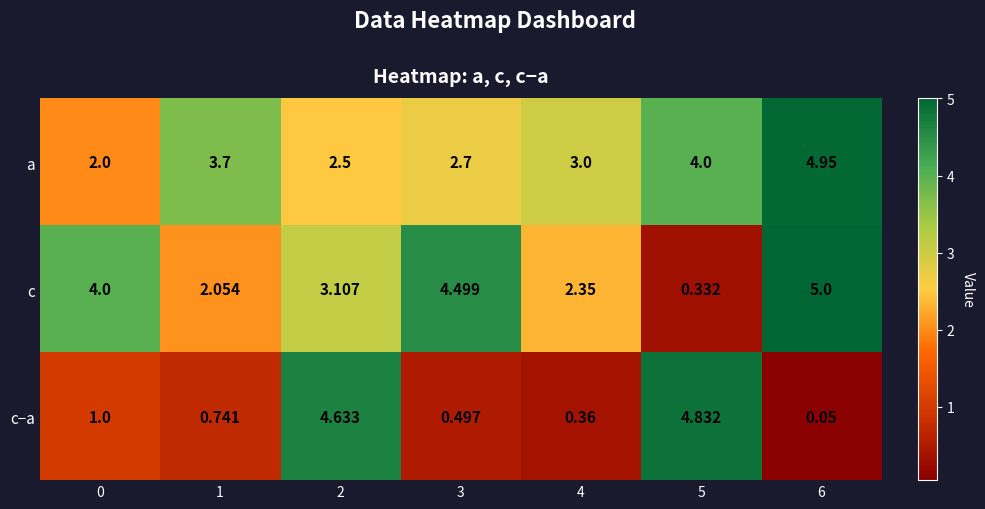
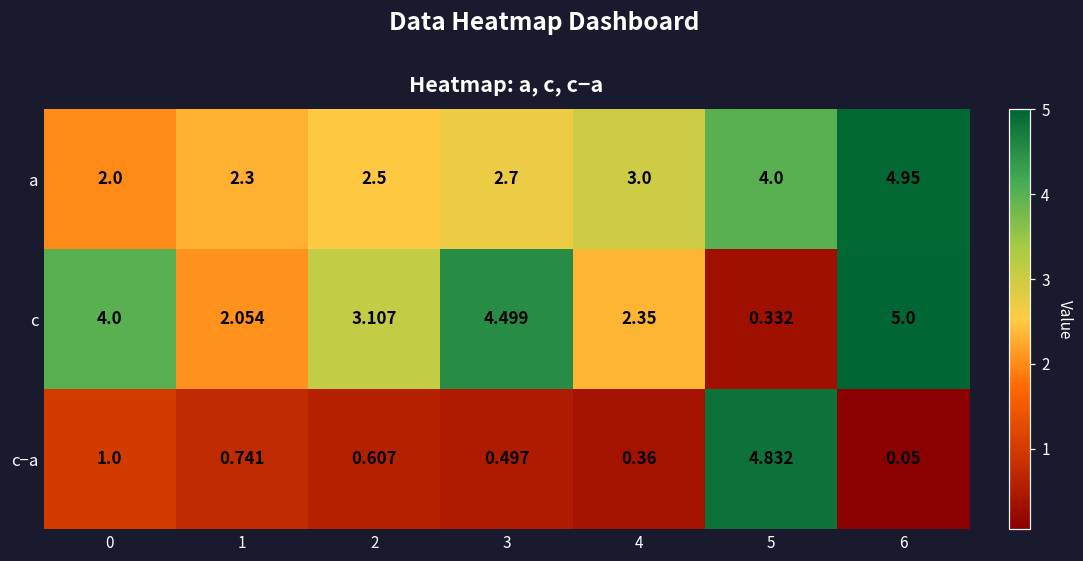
a, 1: 3.7 -> 2.3
c−a, 2: 4.633 -> 0.607
